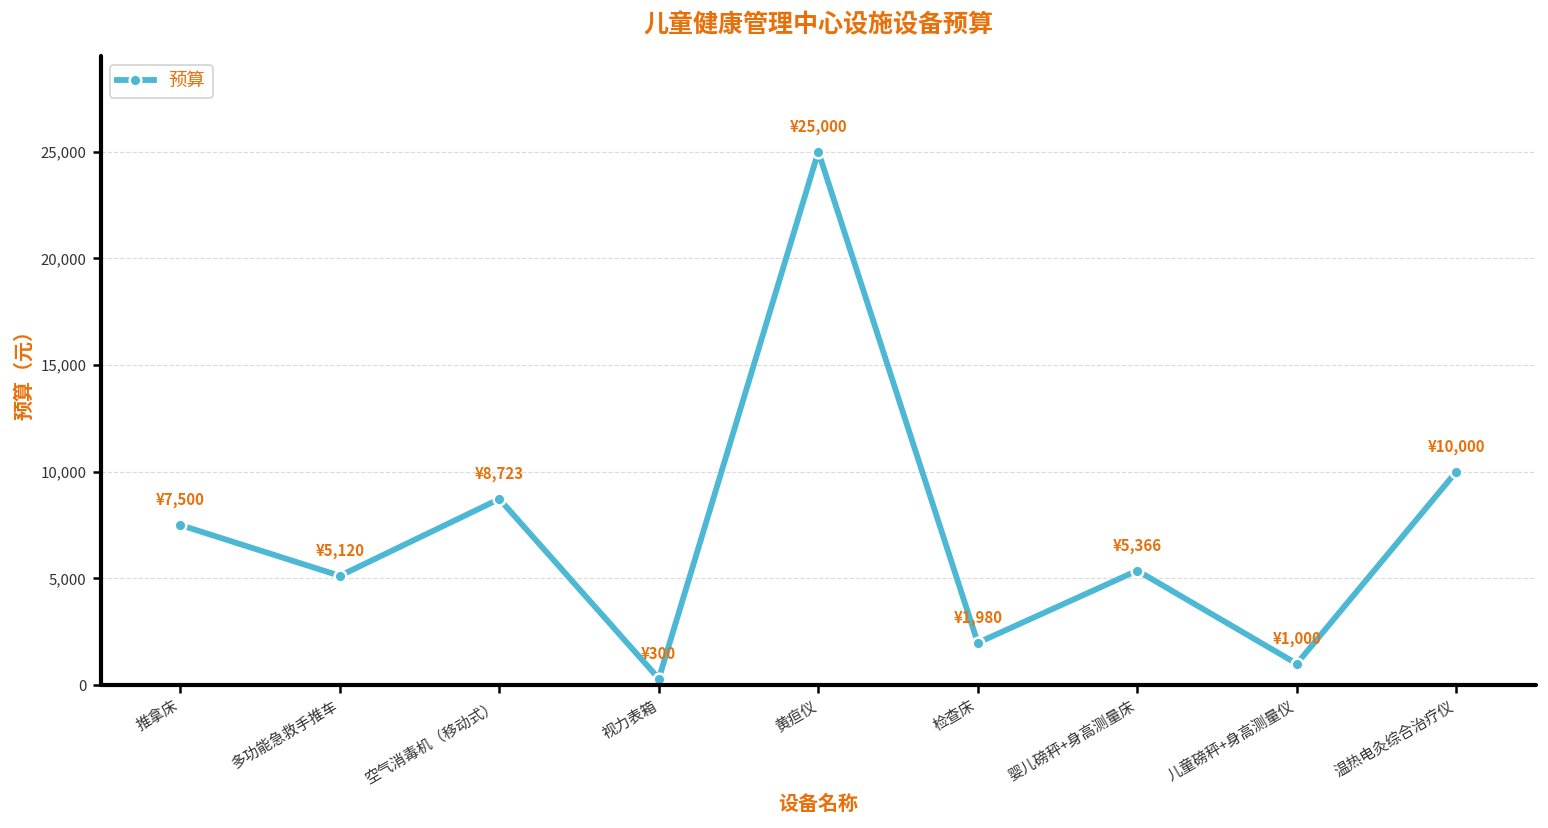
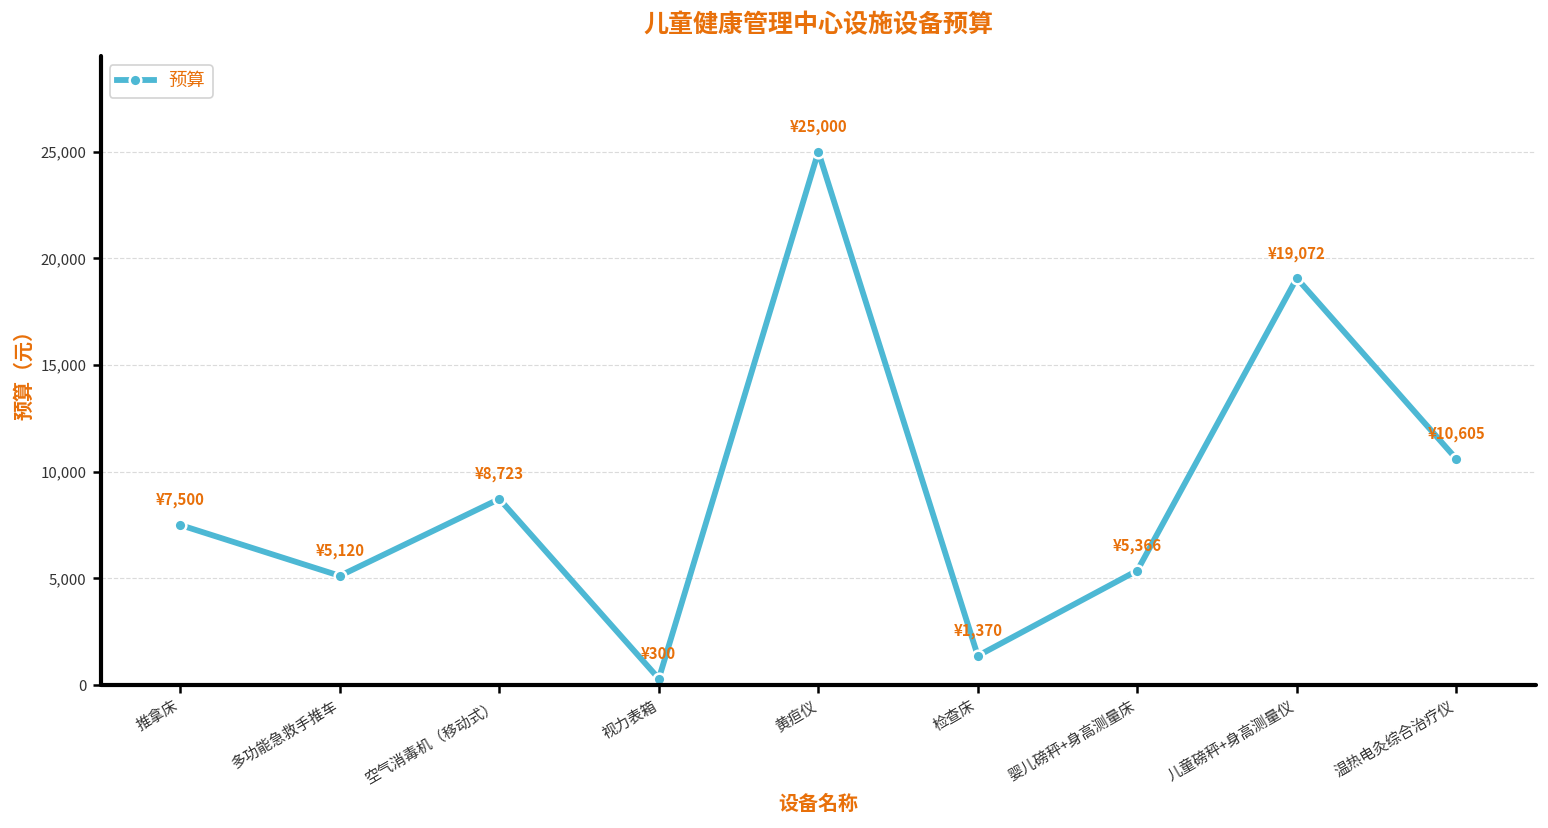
检查床: ¥1,980 -> ¥1,370
儿童磅秤+身高测量仪: ¥1,000 -> ¥19,072
温热电灸综合治疗仪: ¥10,000 -> ¥10,605
